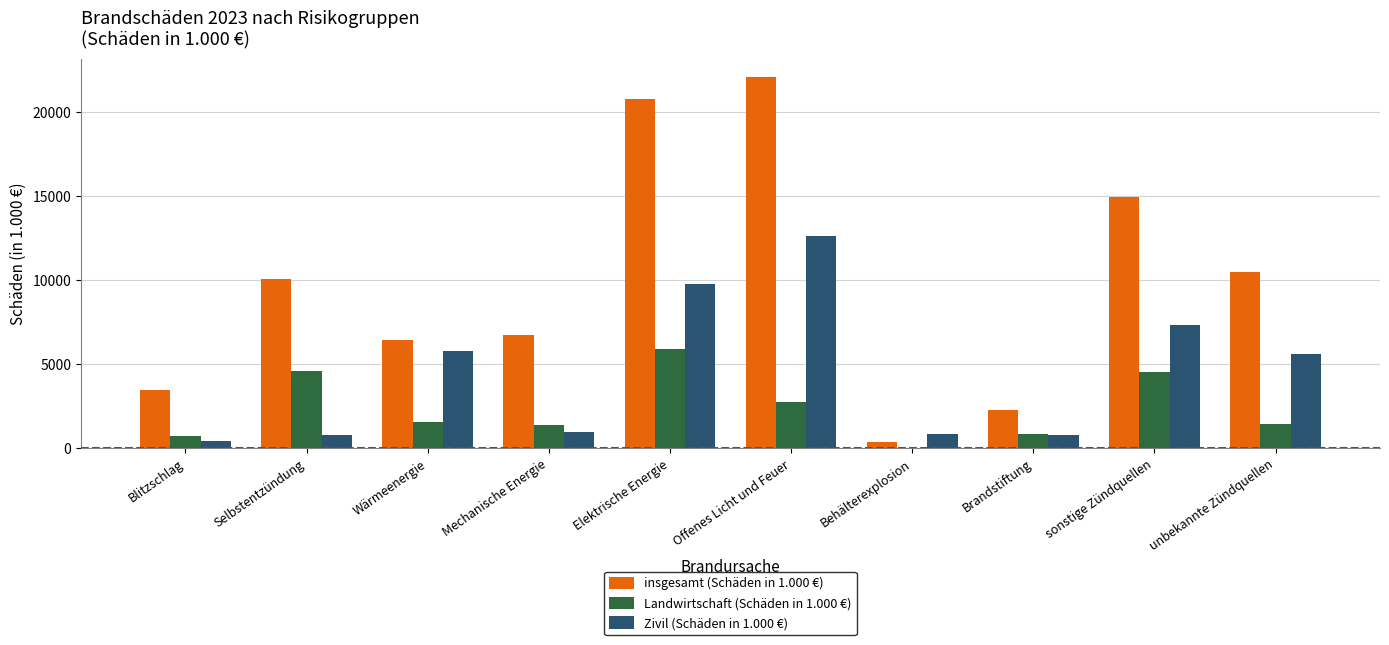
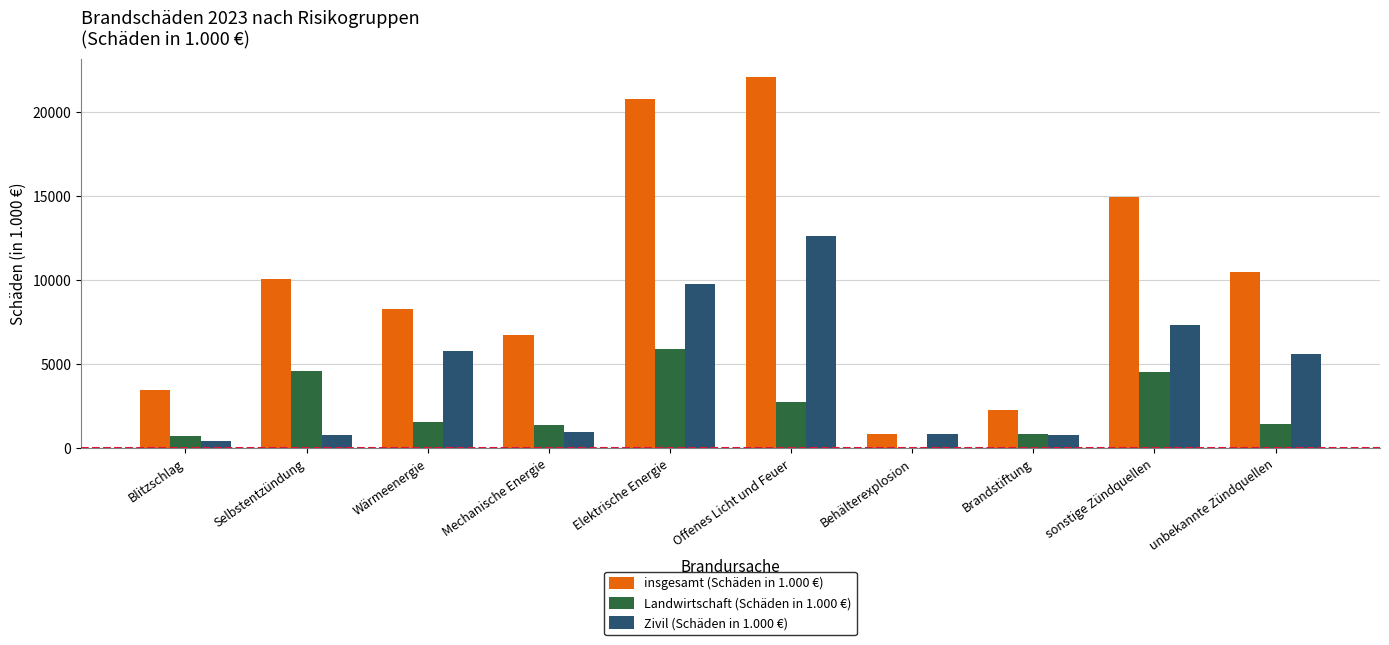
insgesamt (Schäden in 1.000 €), Wärmeenergie: 6500 -> 8300
insgesamt (Schäden in 1.000 €), Behälterexplosion: 400 -> 900
